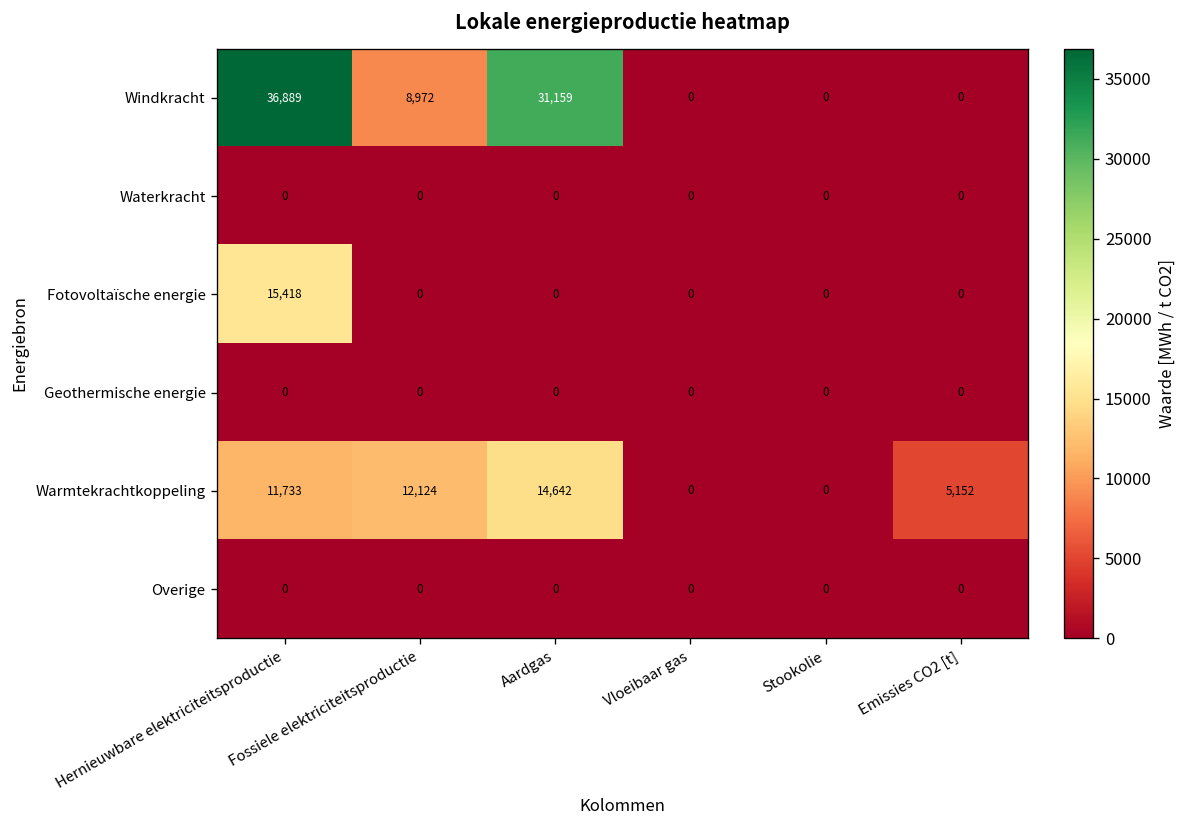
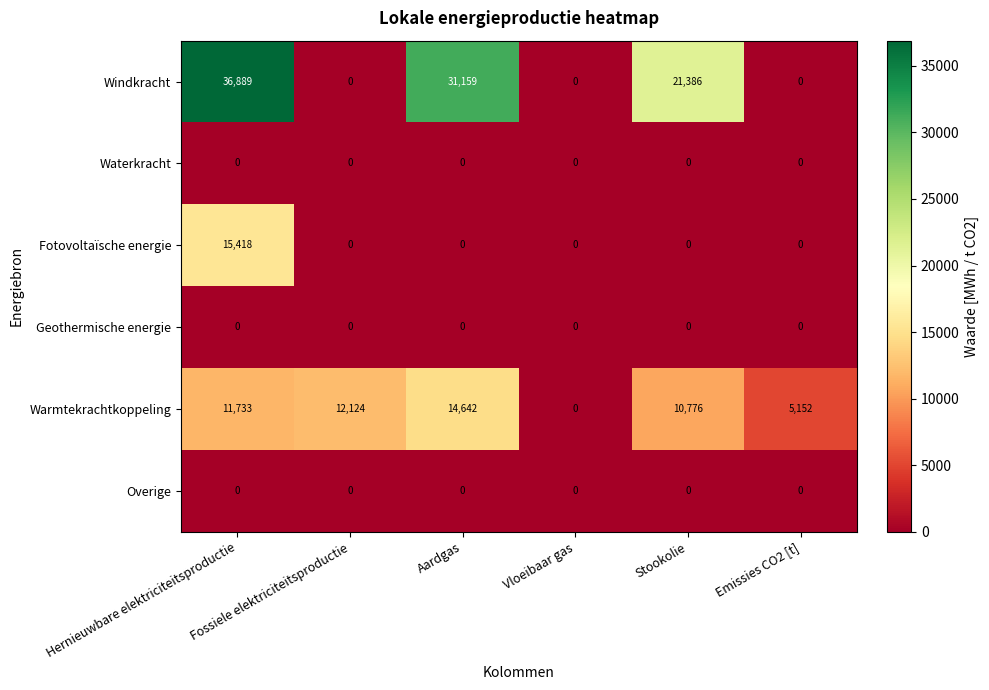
Windkracht, Fossiele elektriciteitsproductie: 8,972 -> 0
Windkracht, Stookolie: 0 -> 21,386
Warmtekrachtkoppeling, Stookolie: 0 -> 10,776
